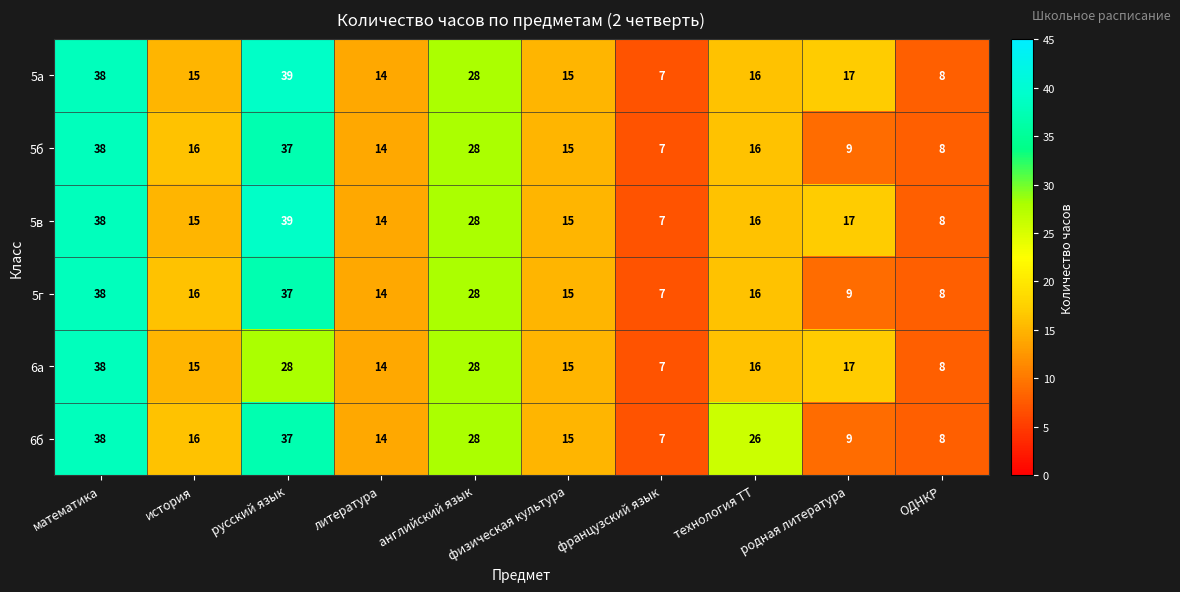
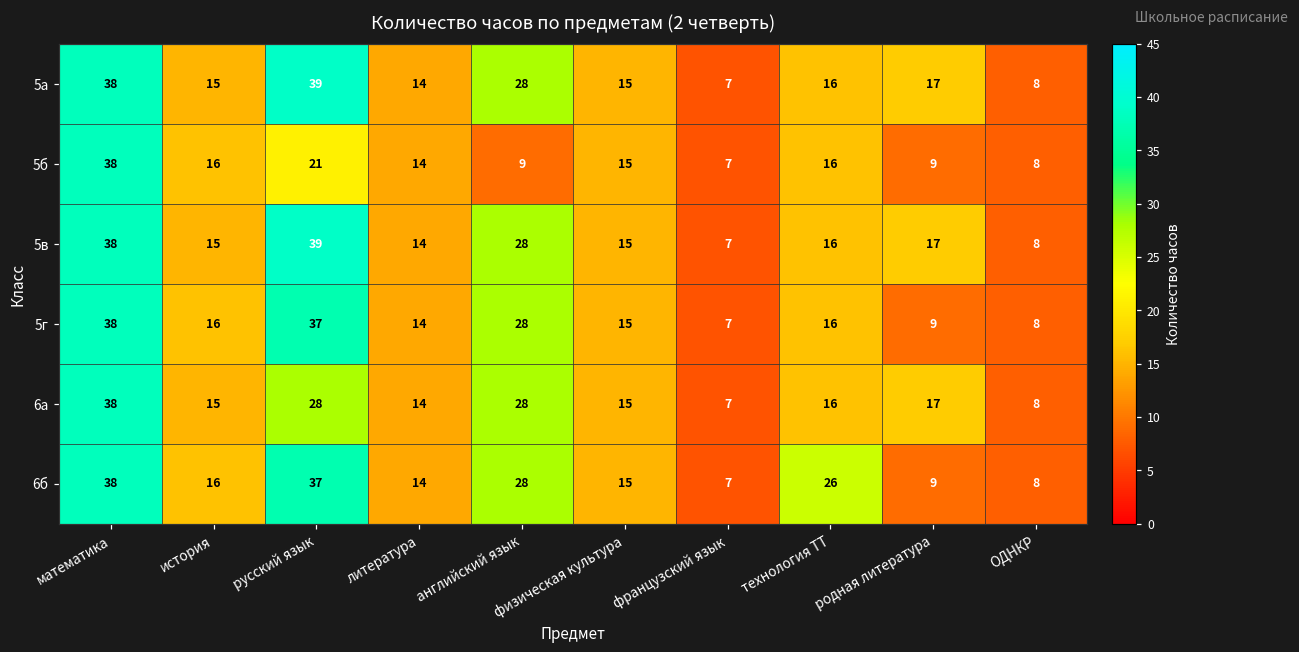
5б, русский язык: 37 -> 21
5б, английский язык: 28 -> 9
